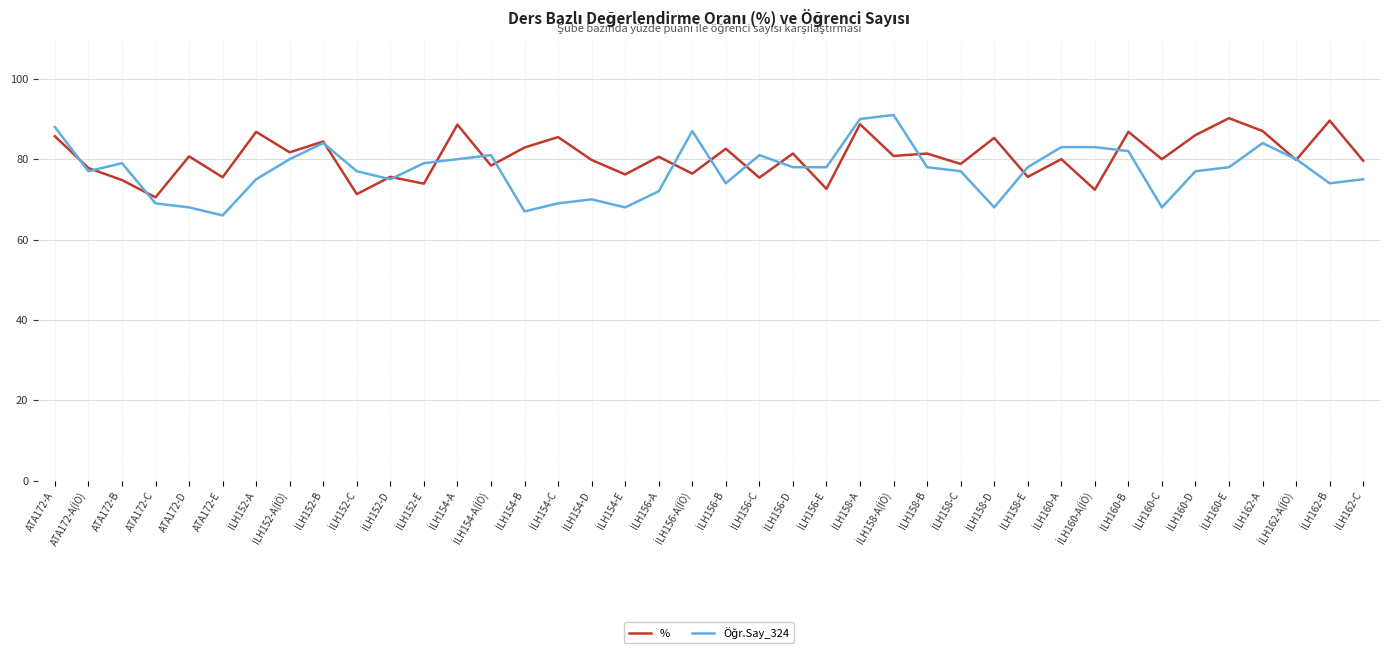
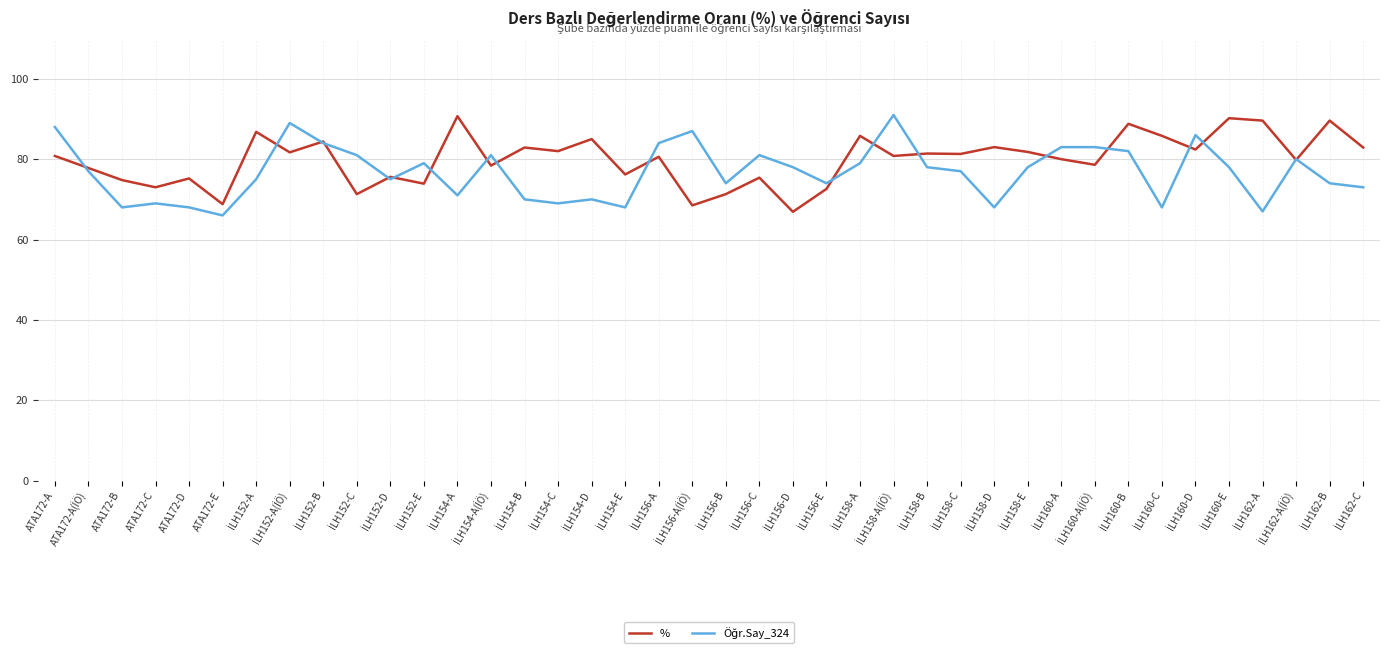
%, ATA172-A: 86 -> 81
Öğr.Say_324, ATA172-B: 79 -> 68
%, ATA172-C: 71 -> 73
%, ATA172-D: 81 -> 75
%, ATA172-E: 76 -> 69
Öğr.Say_324, İLH152-A(İÖ): 80 -> 89
Öğr.Say_324, İLH152-C: 77 -> 81
%, İLH154-A: 89 -> 91
Öğr.Say_324, İLH154-A: 80 -> 71
Öğr.Say_324, İLH154-B: 67 -> 70
%, İLH154-C: 86 -> 82
%, İLH154-D: 80 -> 85
Öğr.Say_324, İLH156-A: 72 -> 84
%, İLH156-A(İÖ): 76 -> 69
%, İLH156-B: 83 -> 71
%, İLH156-D: 81 -> 67
Öğr.Say_324, İLH156-E: 78 -> 74
%, İLH158-A: 89 -> 86
Öğr.Say_324, İLH158-A: 90 -> 79
%, İLH158-C: 79 -> 81
%, İLH158-D: 85 -> 83
%, İLH158-E: 76 -> 82
%, İLH160-A(İÖ): 72 -> 79
%, İLH160-B: 87 -> 89
%, İLH160-C: 80 -> 86
%, İLH160-D: 86 -> 82
Öğr.Say_324, İLH160-D: 77 -> 86
%, İLH162-A: 87 -> 90
Öğr.Say_324, İLH162-A: 84 -> 67
%, İLH162-C: 80 -> 83
Öğr.Say_324, İLH162-C: 75 -> 73
